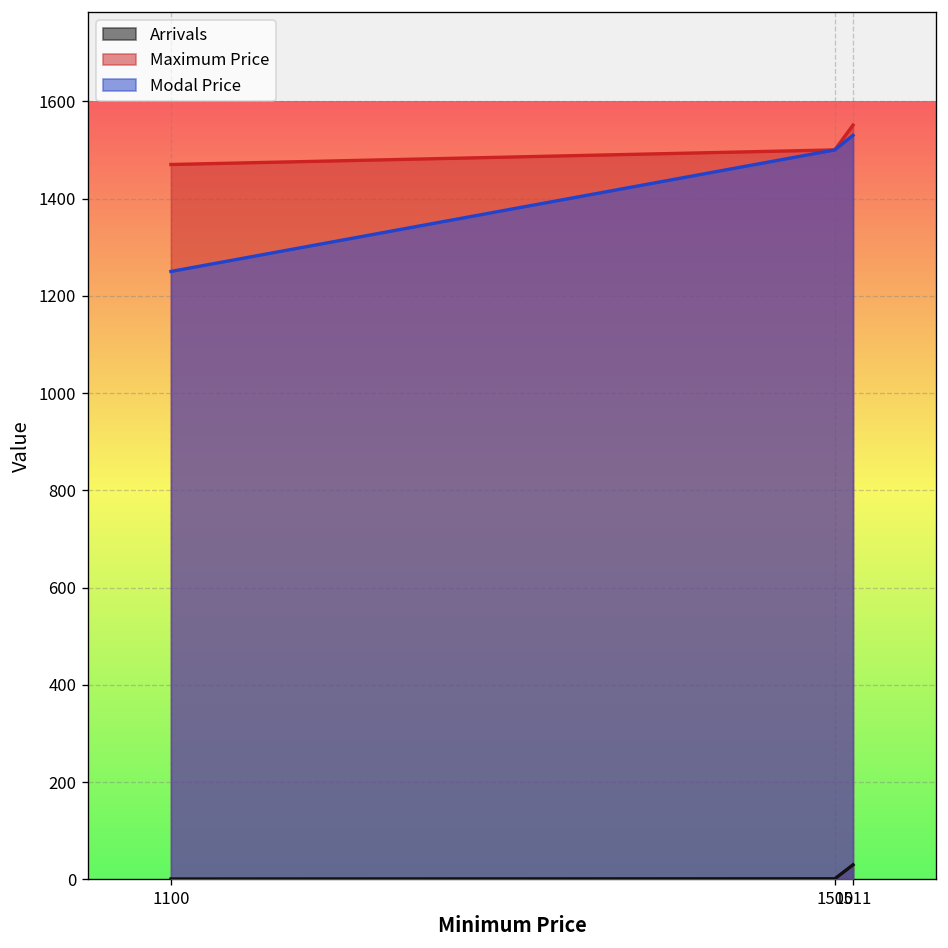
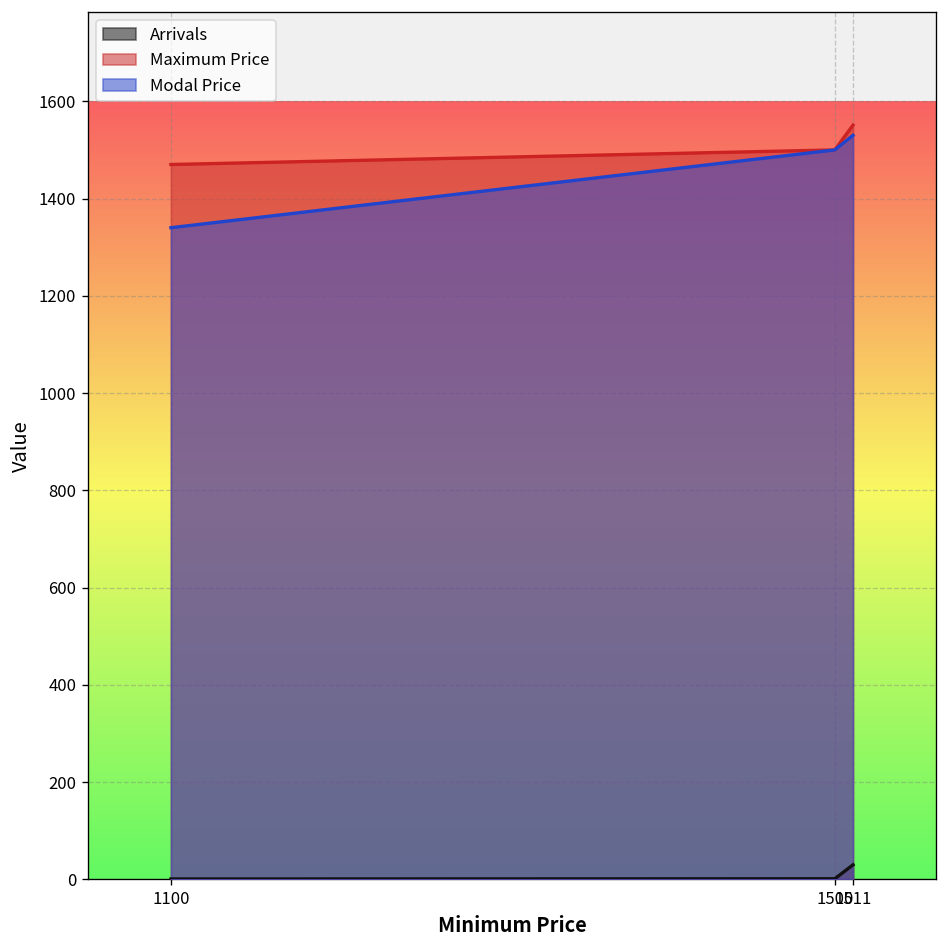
Modal Price, 1100: 1250 -> 1340
